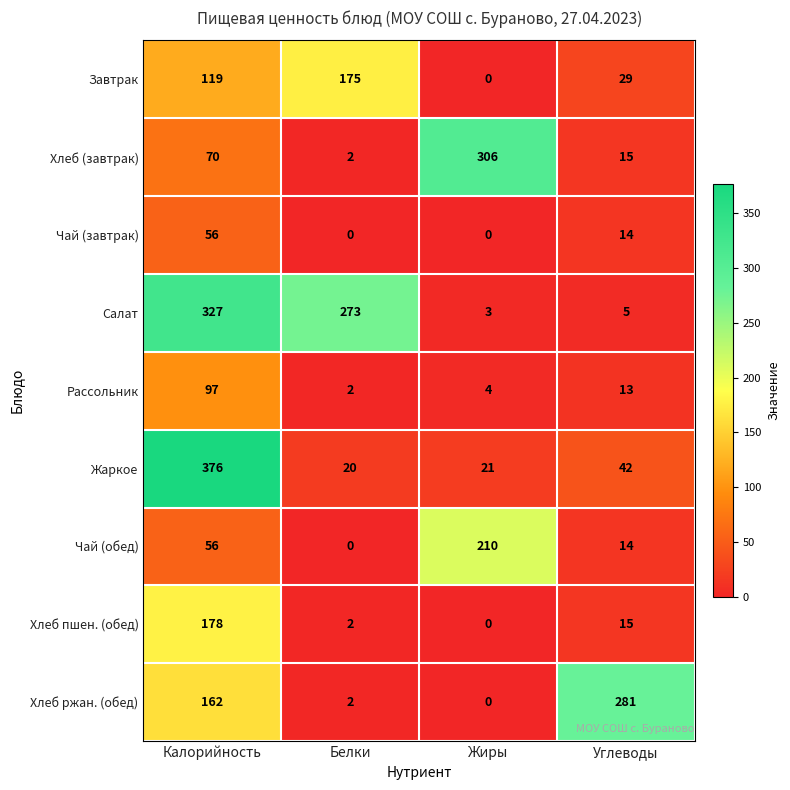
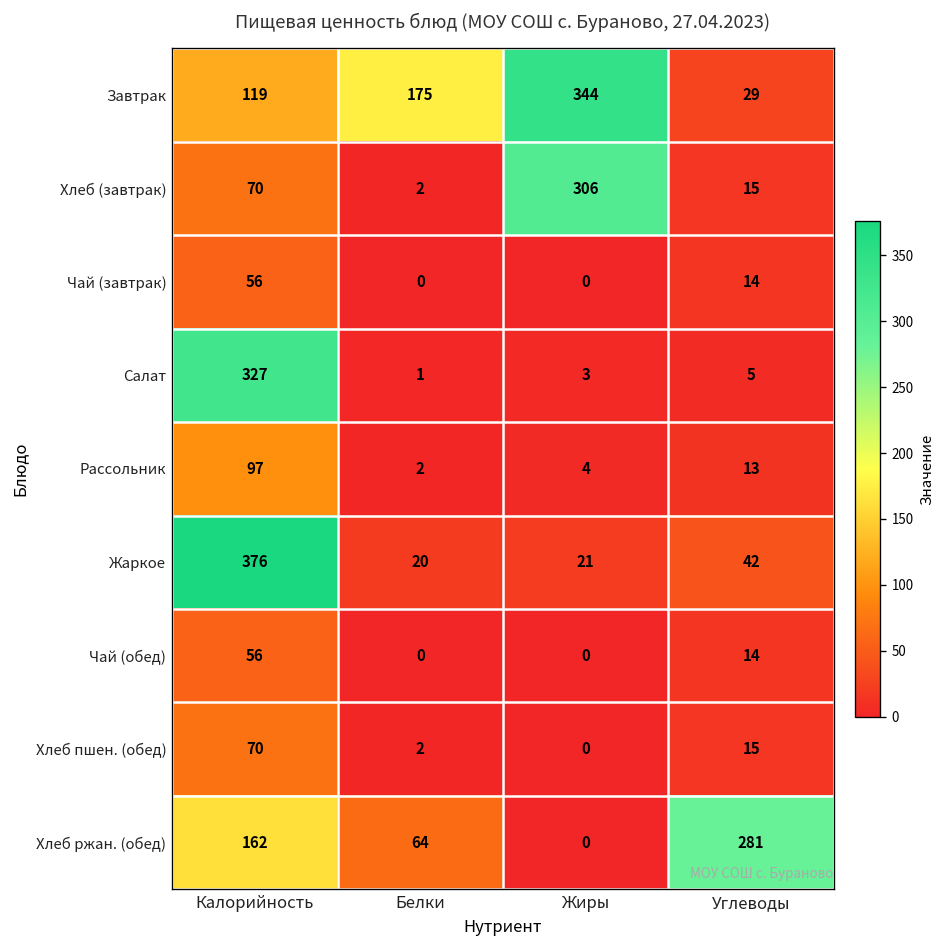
Завтрак, Жиры: 0 -> 344
Салат, Белки: 273 -> 1
Чай (обед), Жиры: 210 -> 0
Хлеб пшен. (обед), Калорийность: 178 -> 70
Хлеб ржан. (обед), Белки: 2 -> 64
